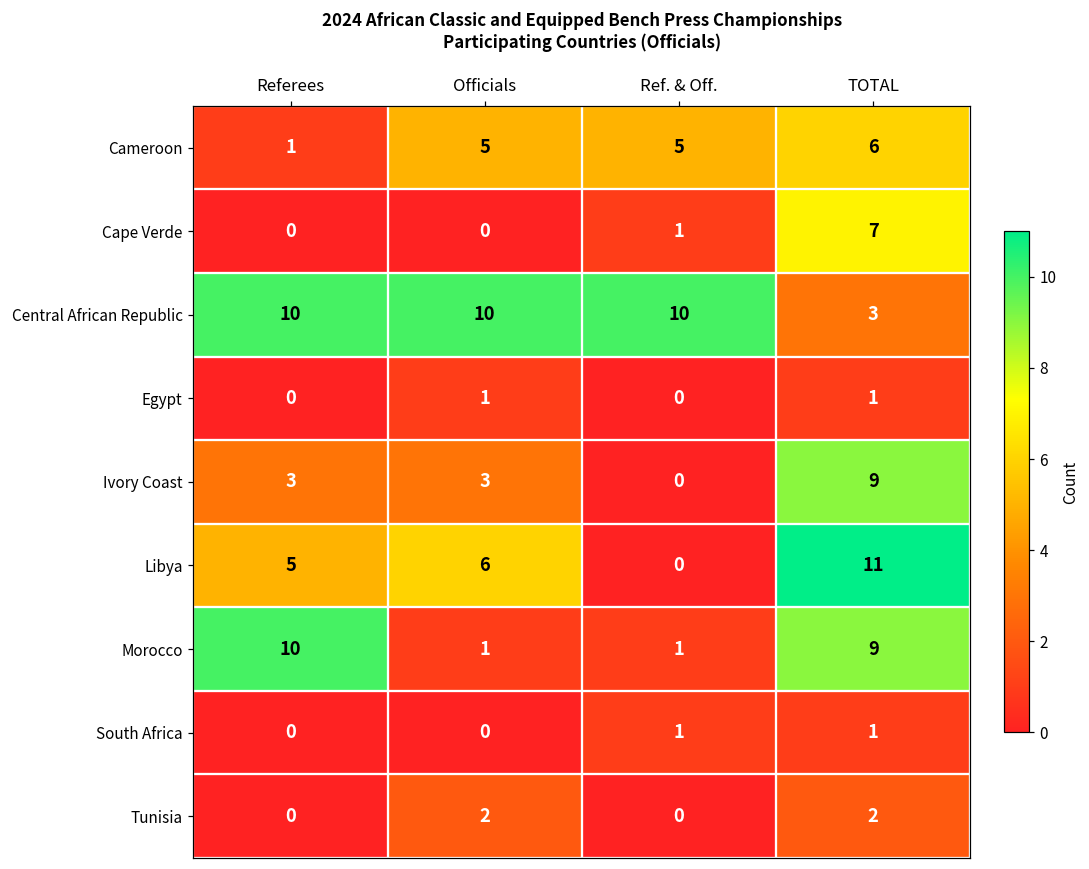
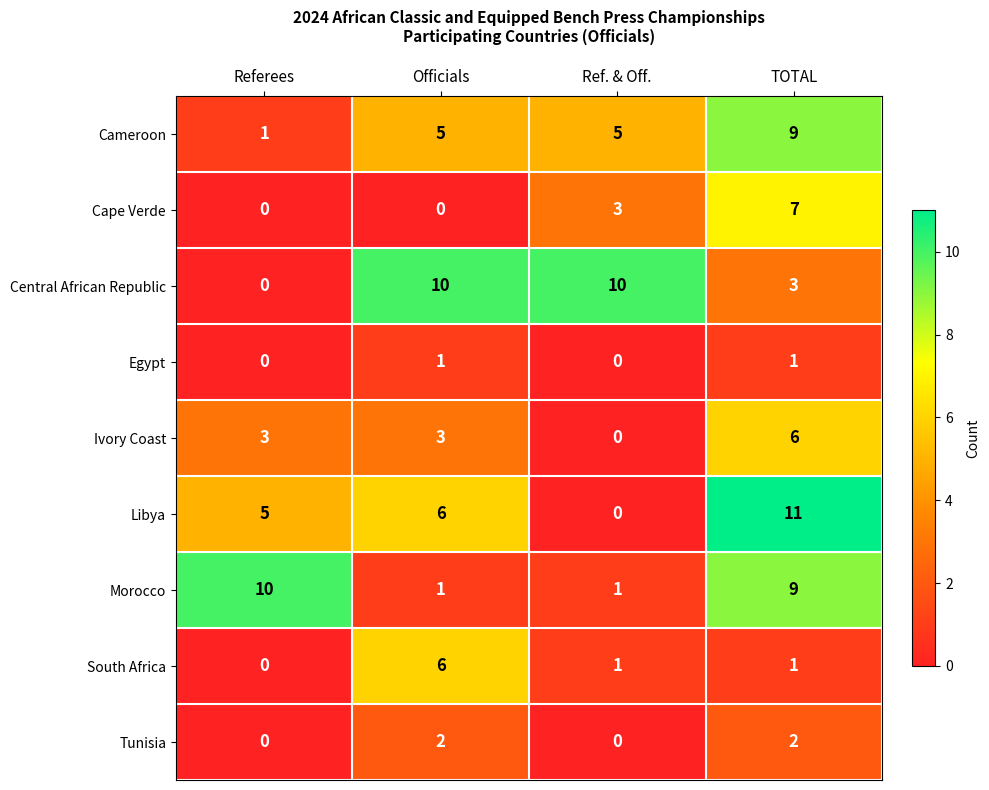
Cameroon, TOTAL: 6 -> 9
Cape Verde, Ref. & Off.: 1 -> 3
Central African Republic, Referees: 10 -> 0
Ivory Coast, TOTAL: 9 -> 6
South Africa, Officials: 0 -> 6
